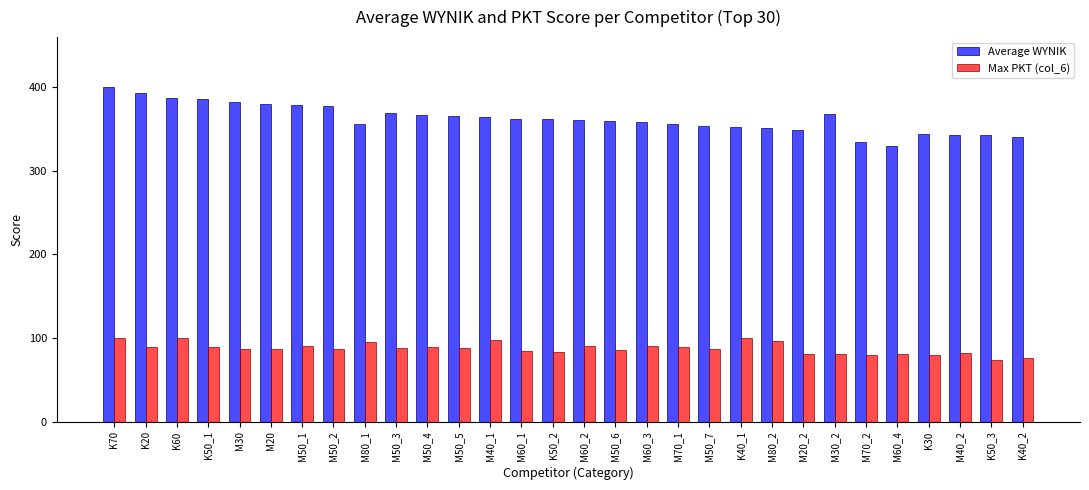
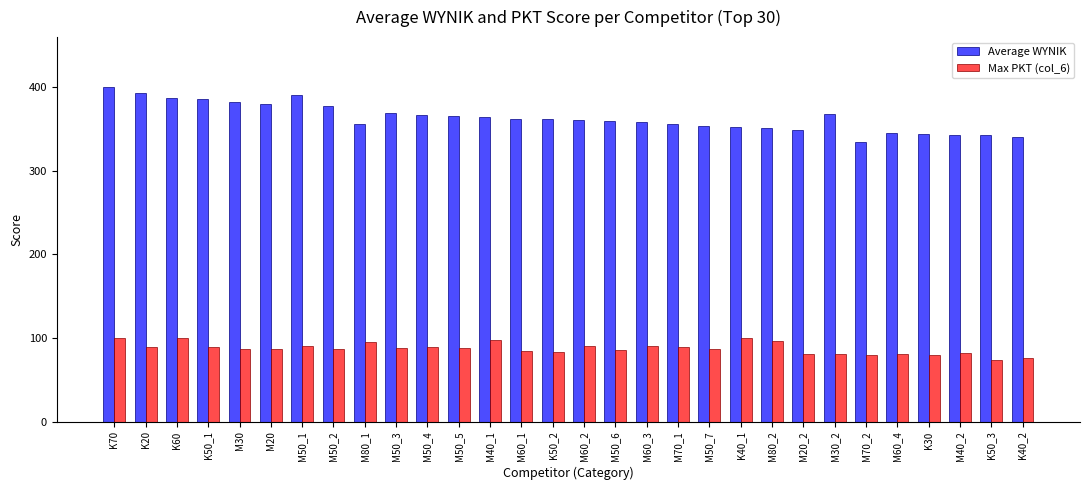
Average WYNIK, M50_1: 380 -> 390
Average WYNIK, M60_4: 330 -> 340
